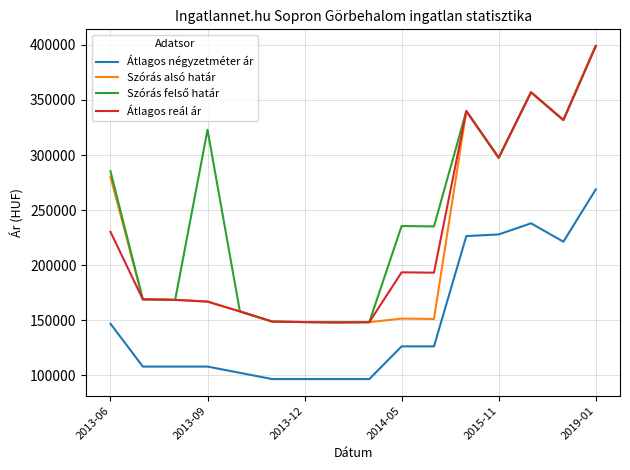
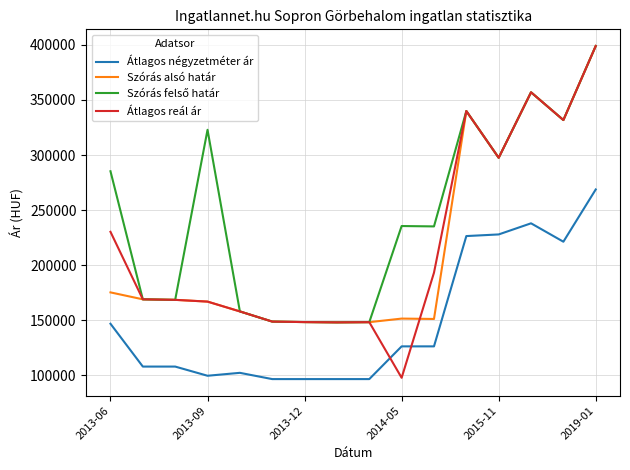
Szórás alsó határ, 2013-06: 280000 -> 175000
Átlagos négyzetméter ár, 2013-09: 108000 -> 100000
Átlagos reál ár, 2014-05: 194000 -> 98000
